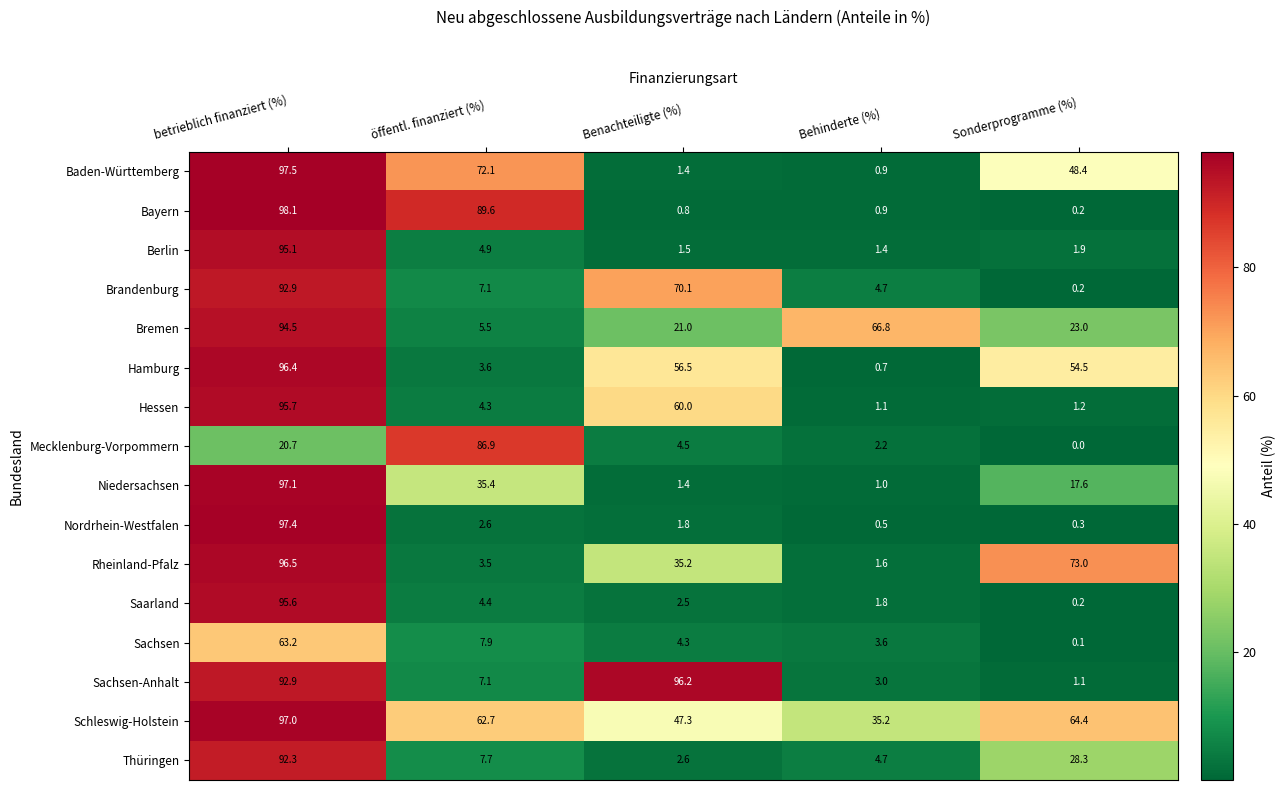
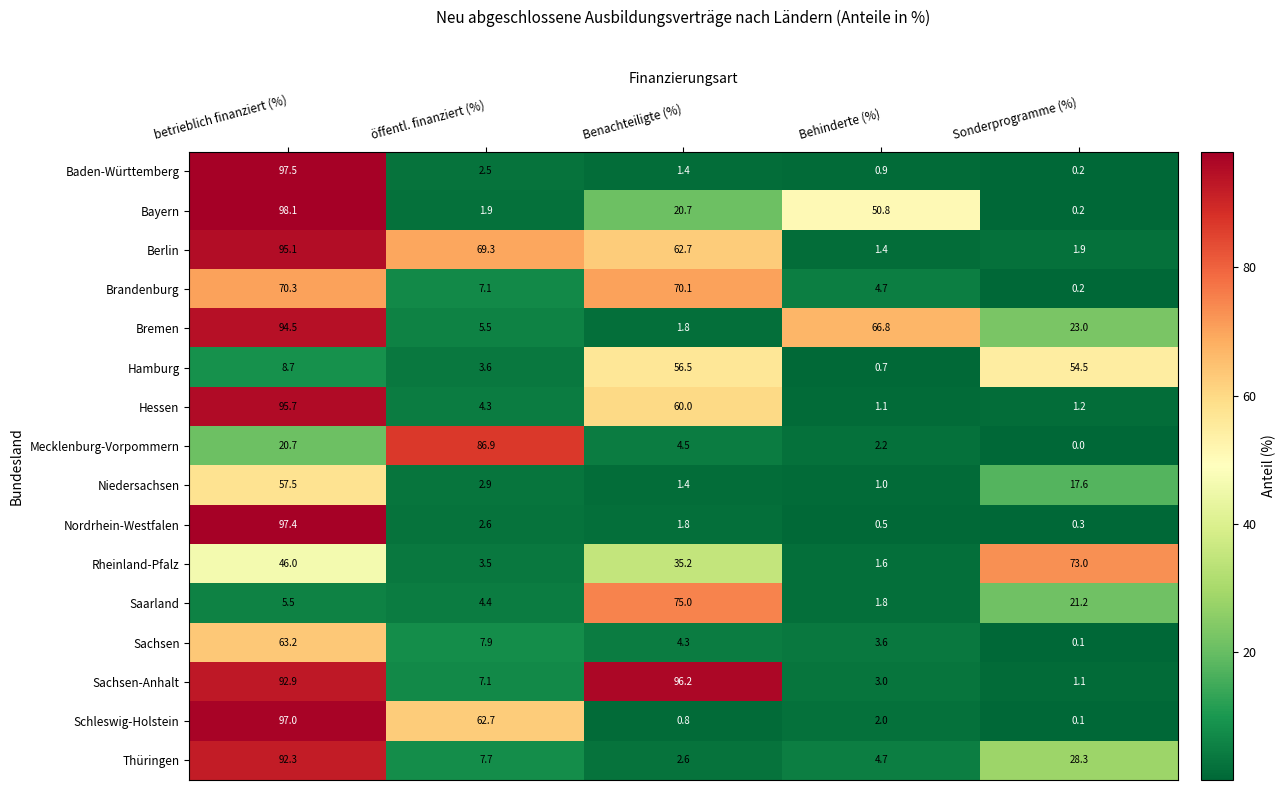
Baden-Württemberg, öffentl. finanziert (%): 72.1 -> 2.5
Baden-Württemberg, Sonderprogramme (%): 48.4 -> 0.2
Bayern, öffentl. finanziert (%): 89.6 -> 1.9
Bayern, Benachteiligte (%): 0.8 -> 20.7
Bayern, Behinderte (%): 0.9 -> 50.8
Berlin, öffentl. finanziert (%): 4.9 -> 69.3
Berlin, Benachteiligte (%): 1.5 -> 62.7
Brandenburg, betrieblich finanziert (%): 92.9 -> 70.3
Bremen, Benachteiligte (%): 21.0 -> 1.8
Hamburg, betrieblich finanziert (%): 96.4 -> 8.7
Niedersachsen, betrieblich finanziert (%): 97.1 -> 57.5
Niedersachsen, öffentl. finanziert (%): 35.4 -> 2.9
Rheinland-Pfalz, betrieblich finanziert (%): 96.5 -> 46.0
Saarland, betrieblich finanziert (%): 95.6 -> 5.5
Saarland, Benachteiligte (%): 2.5 -> 75.0
Saarland, Sonderprogramme (%): 0.2 -> 21.2
Schleswig-Holstein, Benachteiligte (%): 47.3 -> 0.8
Schleswig-Holstein, Behinderte (%): 35.2 -> 2.0
Schleswig-Holstein, Sonderprogramme (%): 64.4 -> 0.1
